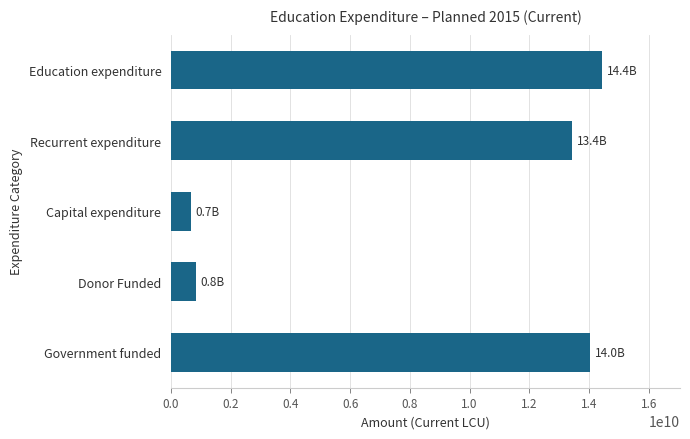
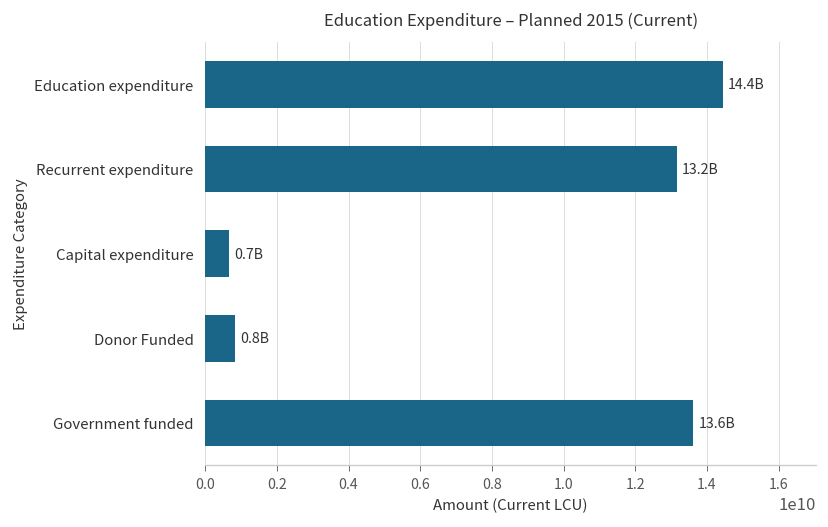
Recurrent expenditure: 13.4B -> 13.2B
Government funded: 14.0B -> 13.6B
